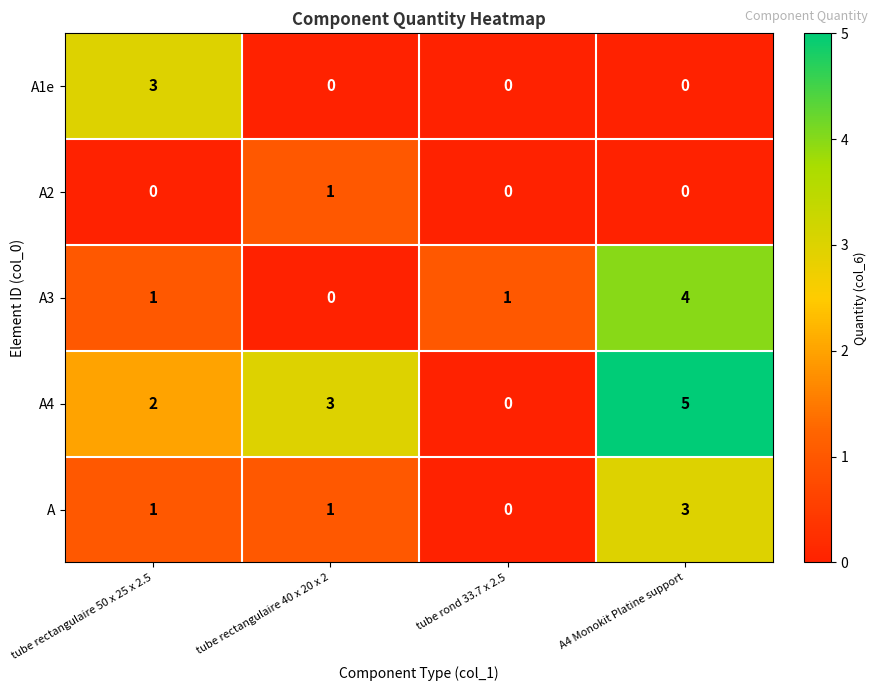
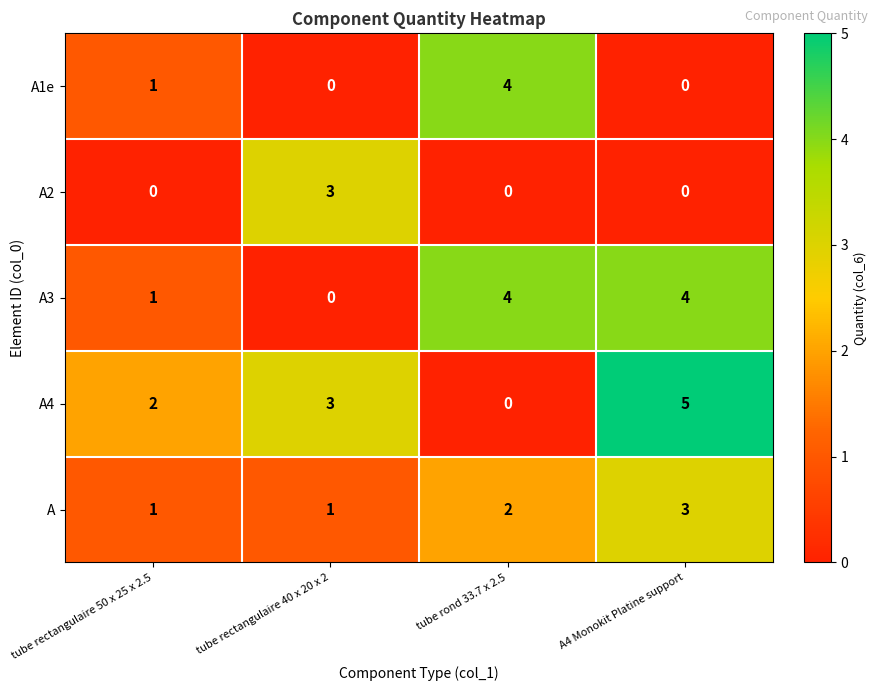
A1e, tube rectangulaire 50 x 25 x 2.5: 3 -> 1
A1e, tube rond 33.7 x 2.5: 0 -> 4
A2, tube rectangulaire 40 x 20 x 2: 1 -> 3
A3, tube rond 33.7 x 2.5: 1 -> 4
A, tube rond 33.7 x 2.5: 0 -> 2
